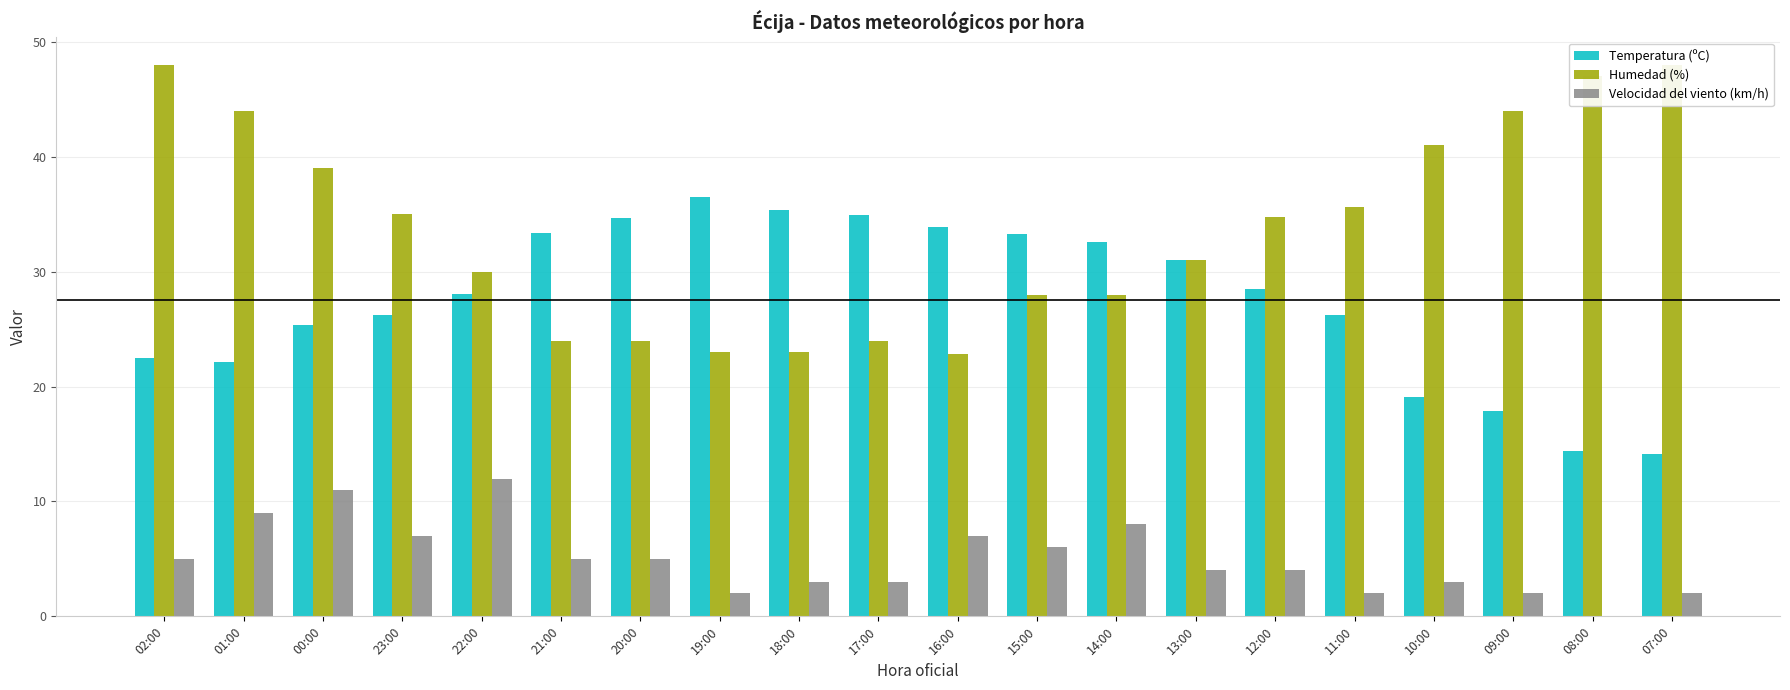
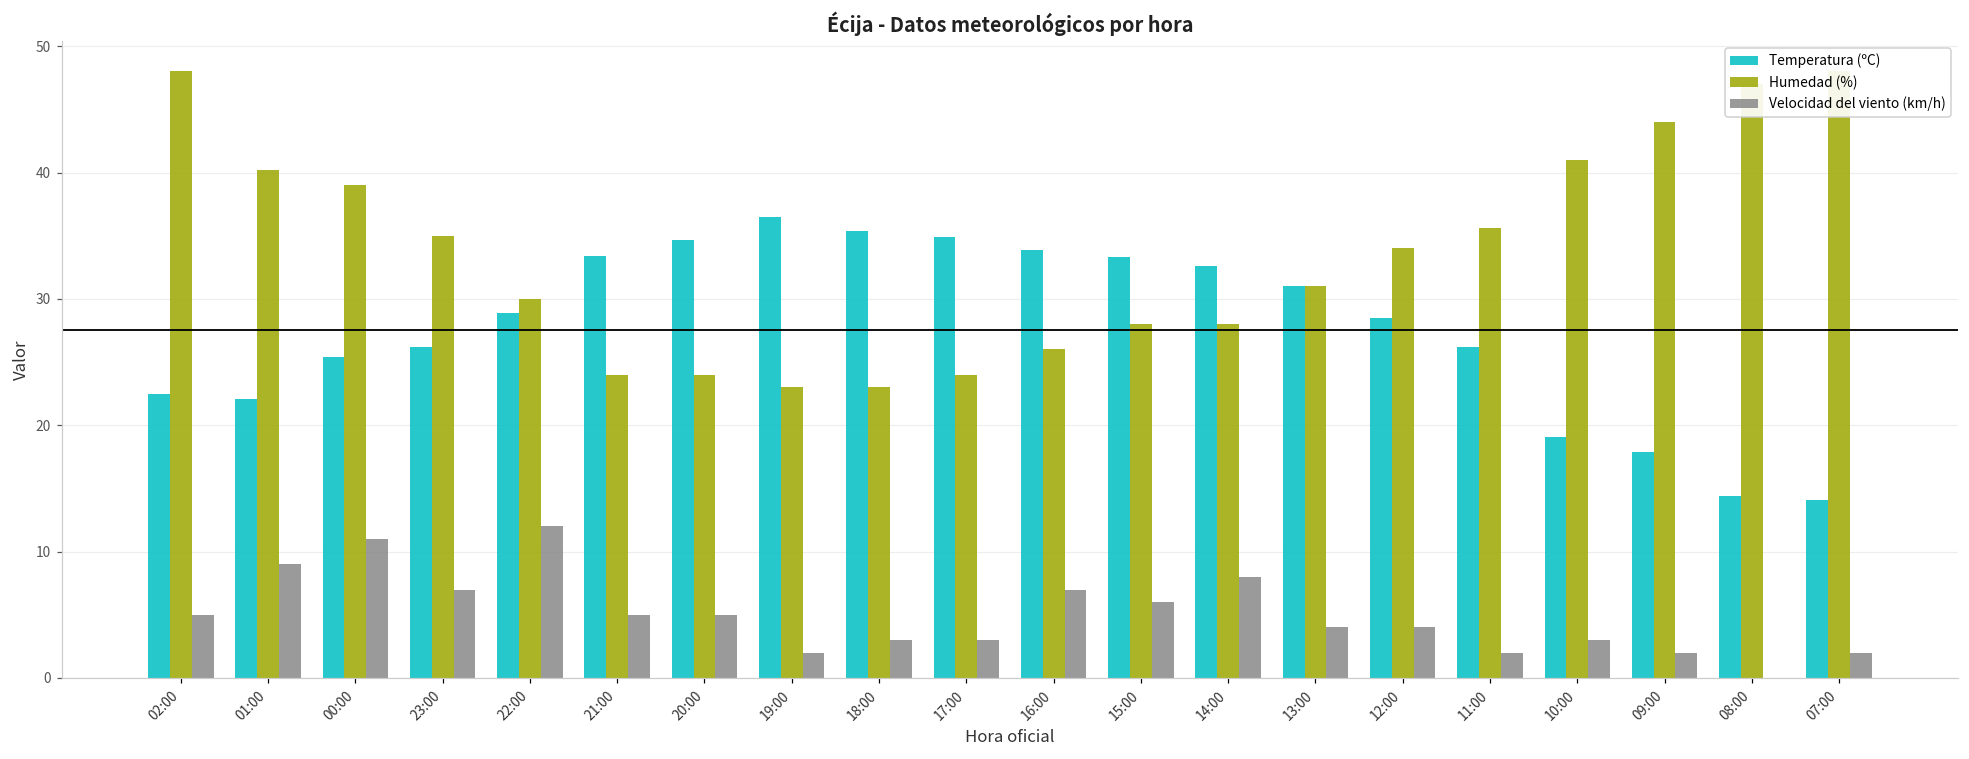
Humedad (%), 01:00: 44.0 -> 40.2
Temperatura (ºC), 22:00: 28.1 -> 28.9
Humedad (%), 16:00: 22.8 -> 26.0
Humedad (%), 12:00: 34.8 -> 34.0
